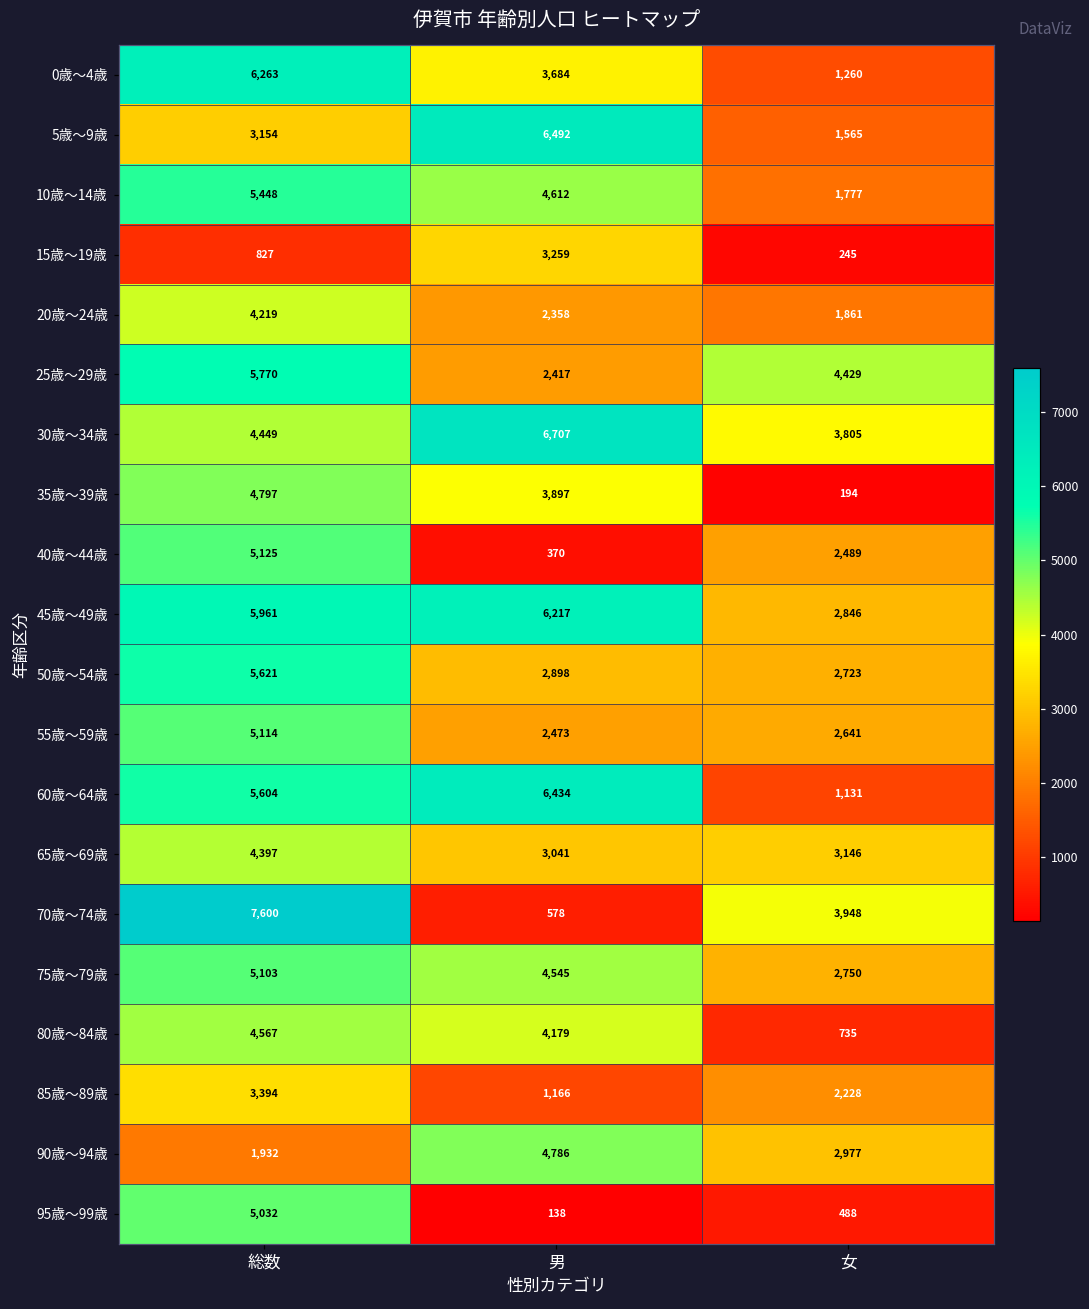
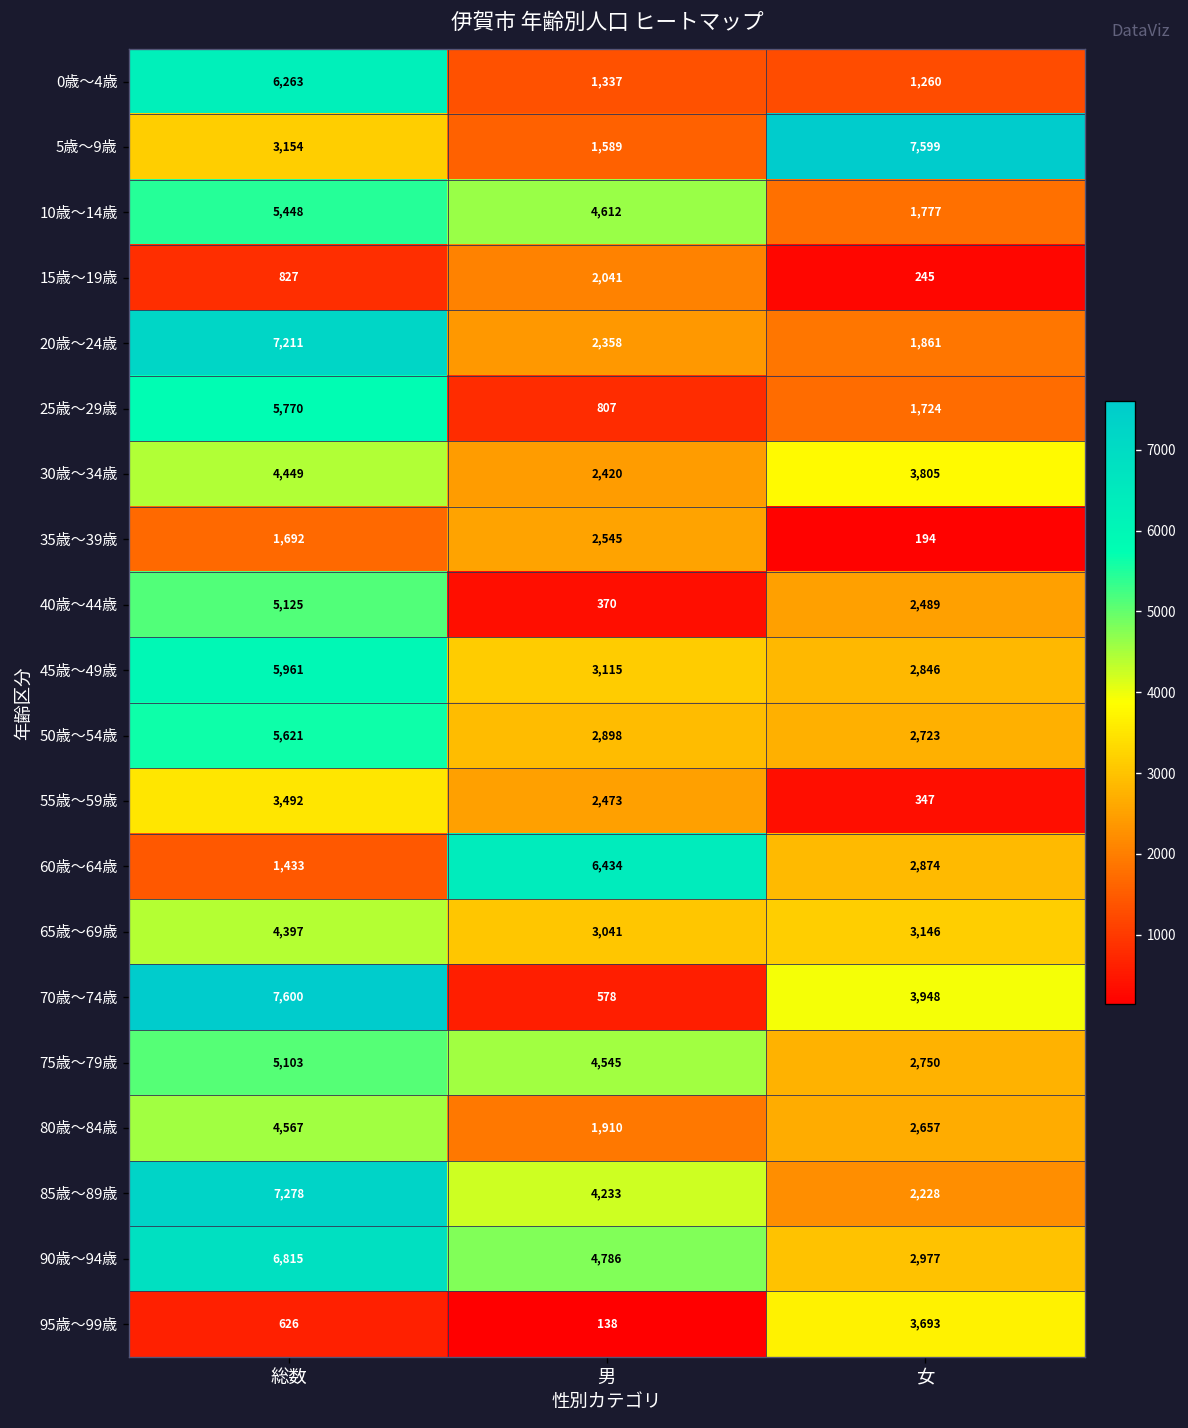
0歳～4歳, 男: 3,684 -> 1,337
5歳～9歳, 男: 6,492 -> 1,589
5歳～9歳, 女: 1,565 -> 7,599
15歳～19歳, 男: 3,259 -> 2,041
20歳～24歳, 総数: 4,219 -> 7,211
25歳～29歳, 男: 2,417 -> 807
25歳～29歳, 女: 4,429 -> 1,724
30歳～34歳, 男: 6,707 -> 2,420
35歳～39歳, 総数: 4,797 -> 1,692
35歳～39歳, 男: 3,897 -> 2,545
45歳～49歳, 男: 6,217 -> 3,115
55歳～59歳, 総数: 5,114 -> 3,492
55歳～59歳, 女: 2,641 -> 347
60歳～64歳, 総数: 5,604 -> 1,433
60歳～64歳, 女: 1,131 -> 2,874
80歳～84歳, 男: 4,179 -> 1,910
80歳～84歳, 女: 735 -> 2,657
85歳～89歳, 総数: 3,394 -> 7,278
85歳～89歳, 男: 1,166 -> 4,233
90歳～94歳, 総数: 1,932 -> 6,815
95歳～99歳, 総数: 5,032 -> 626
95歳～99歳, 女: 488 -> 3,693
